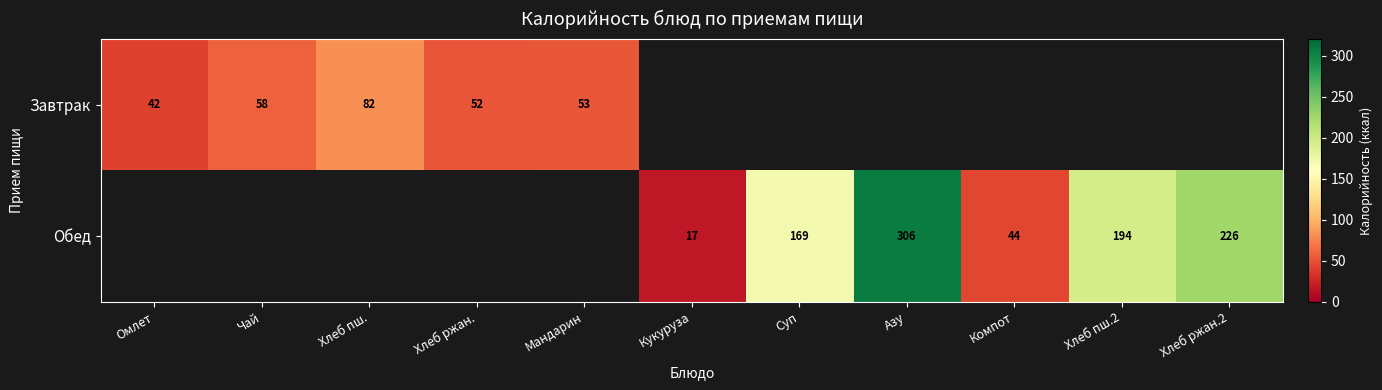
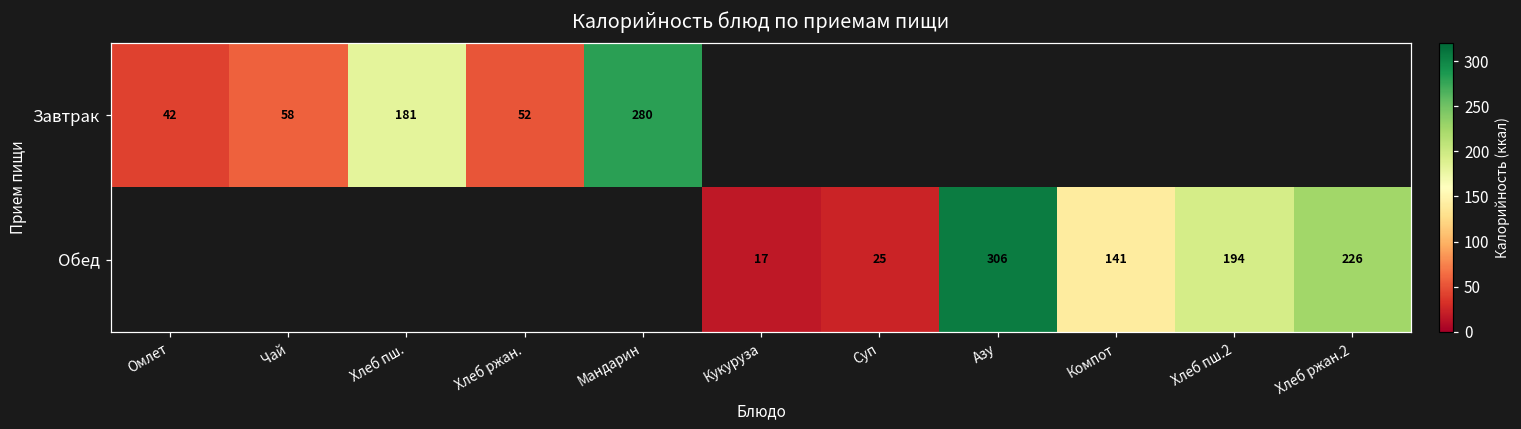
Завтрак, Хлеб пш.: 82 -> 181
Завтрак, Мандарин: 53 -> 280
Обед, Суп: 169 -> 25
Обед, Компот: 44 -> 141
